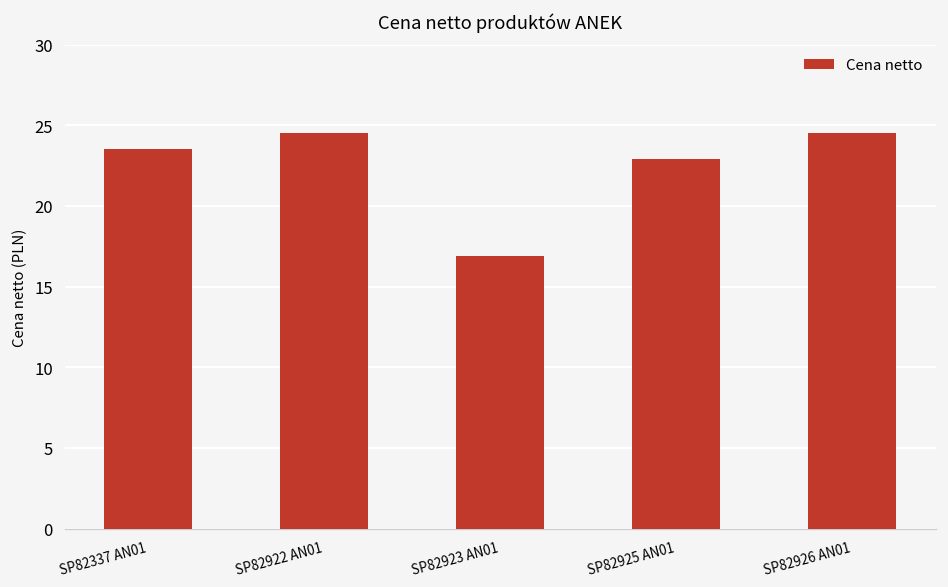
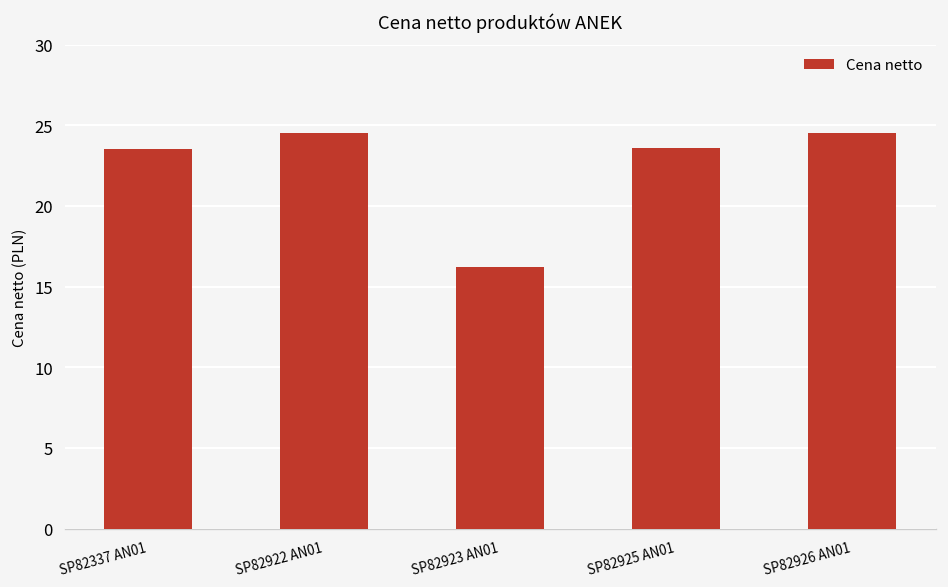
SP82923 AN01: 16.9 -> 16.2
SP82925 AN01: 22.9 -> 23.6
